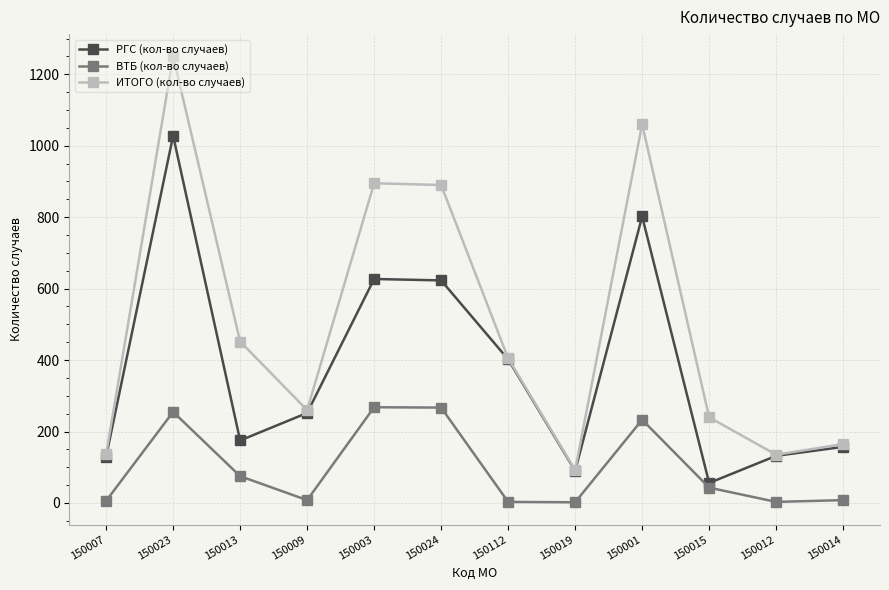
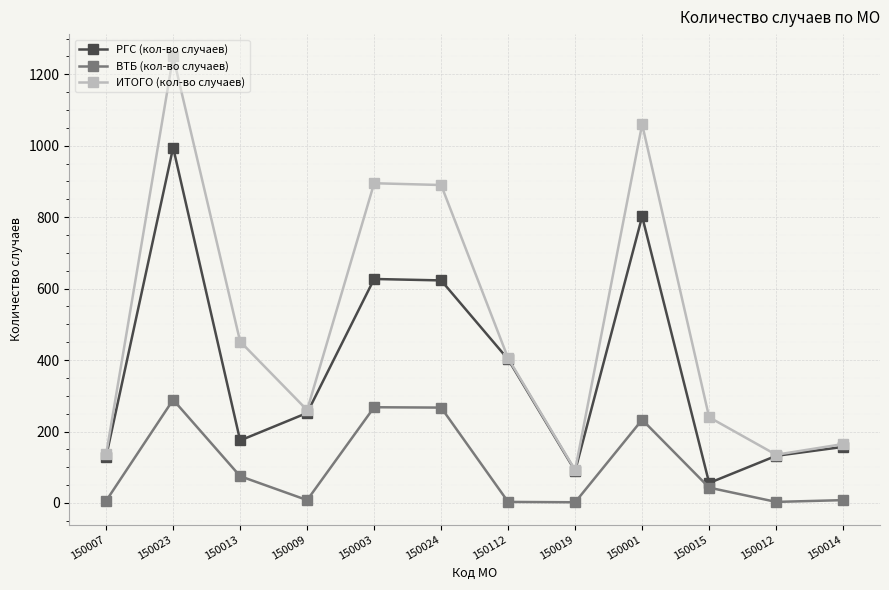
РГС (кол-во случаев), 150023: 1030 -> 1000
ВТБ (кол-во случаев), 150023: 260 -> 290
